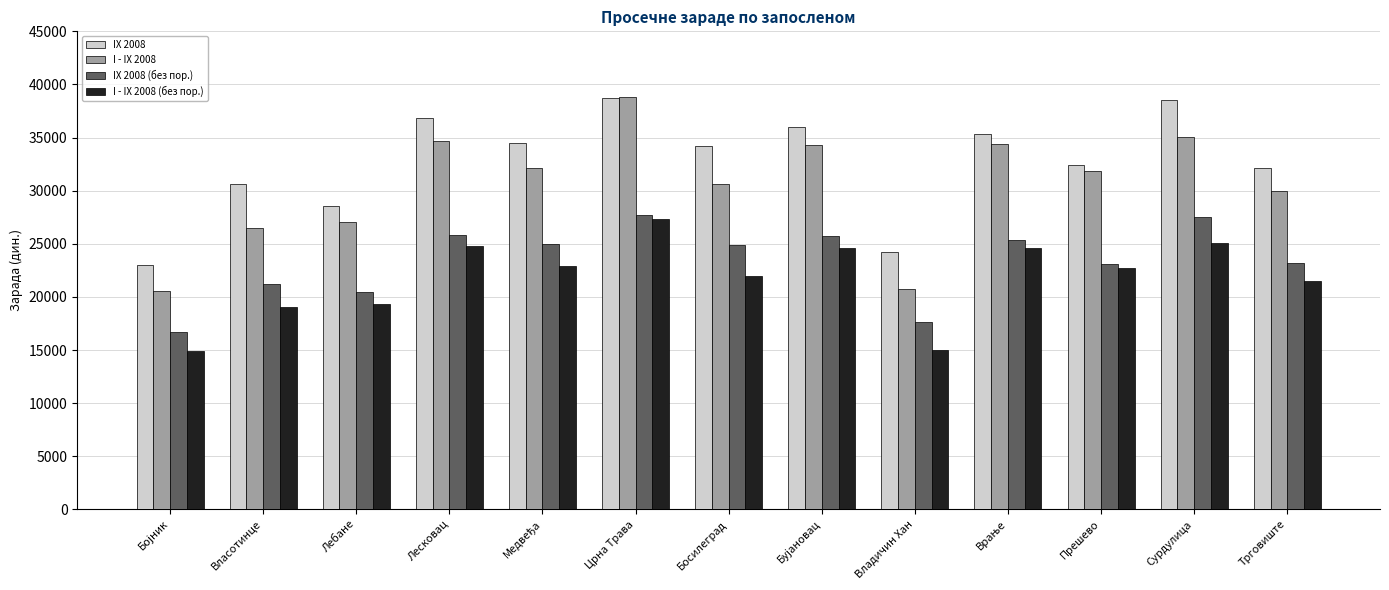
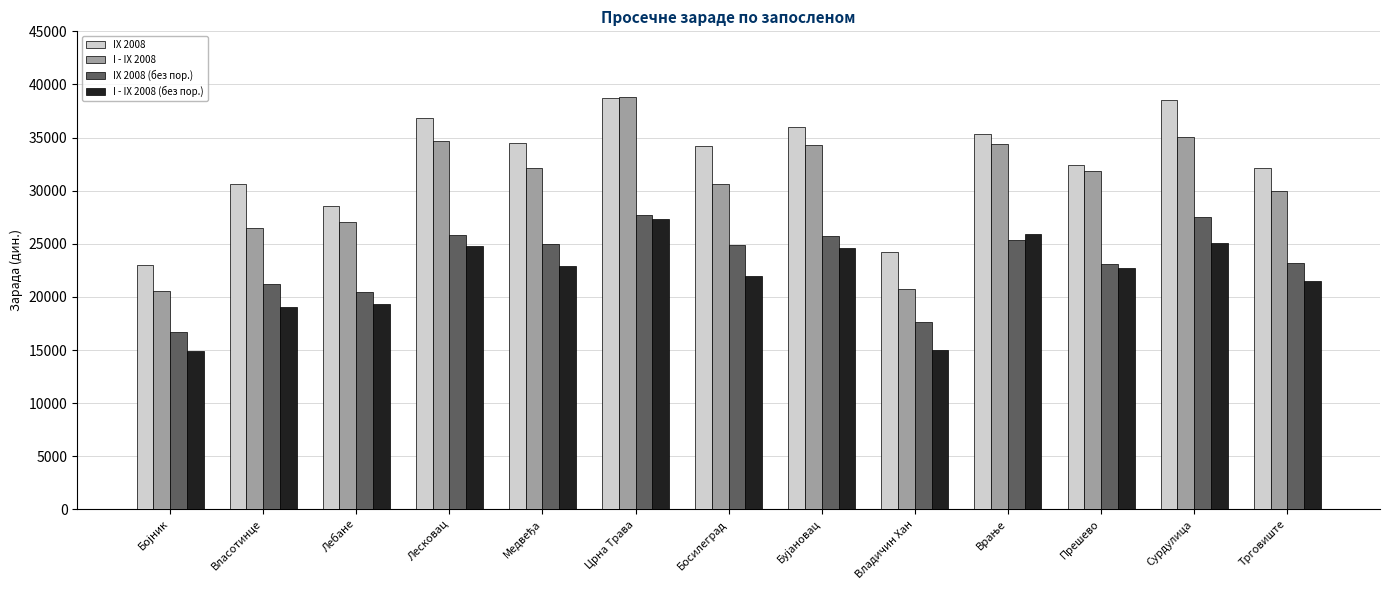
I - IX 2008 (без пор.), Врање: 24600 -> 25900
